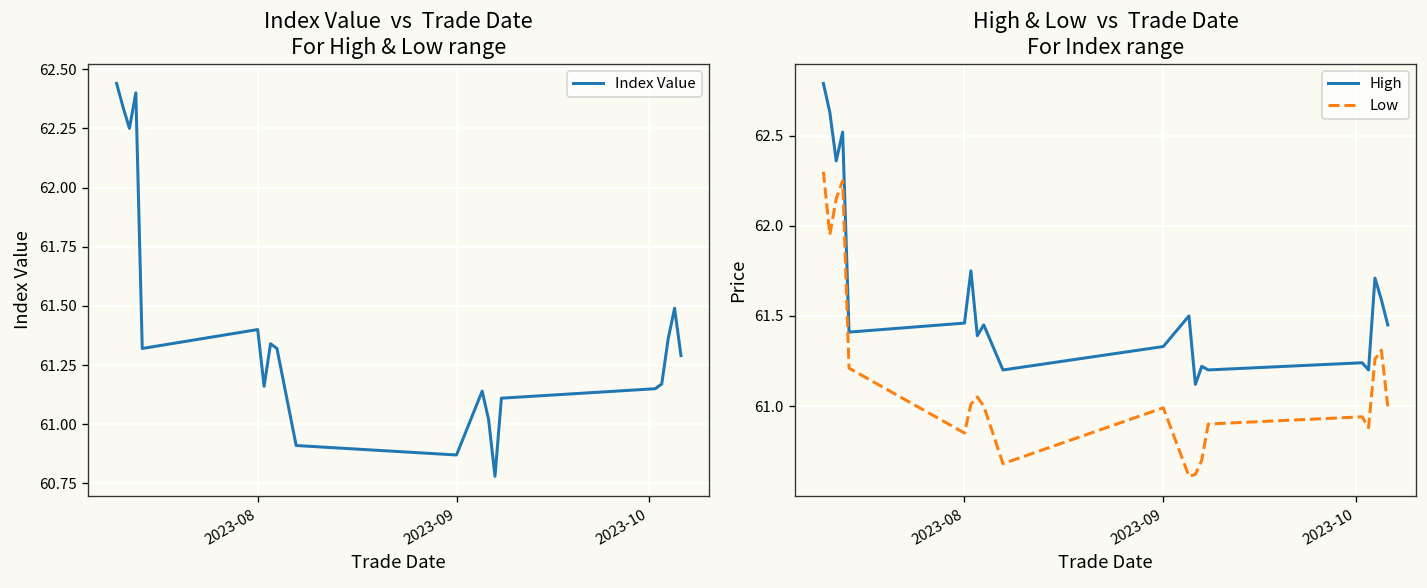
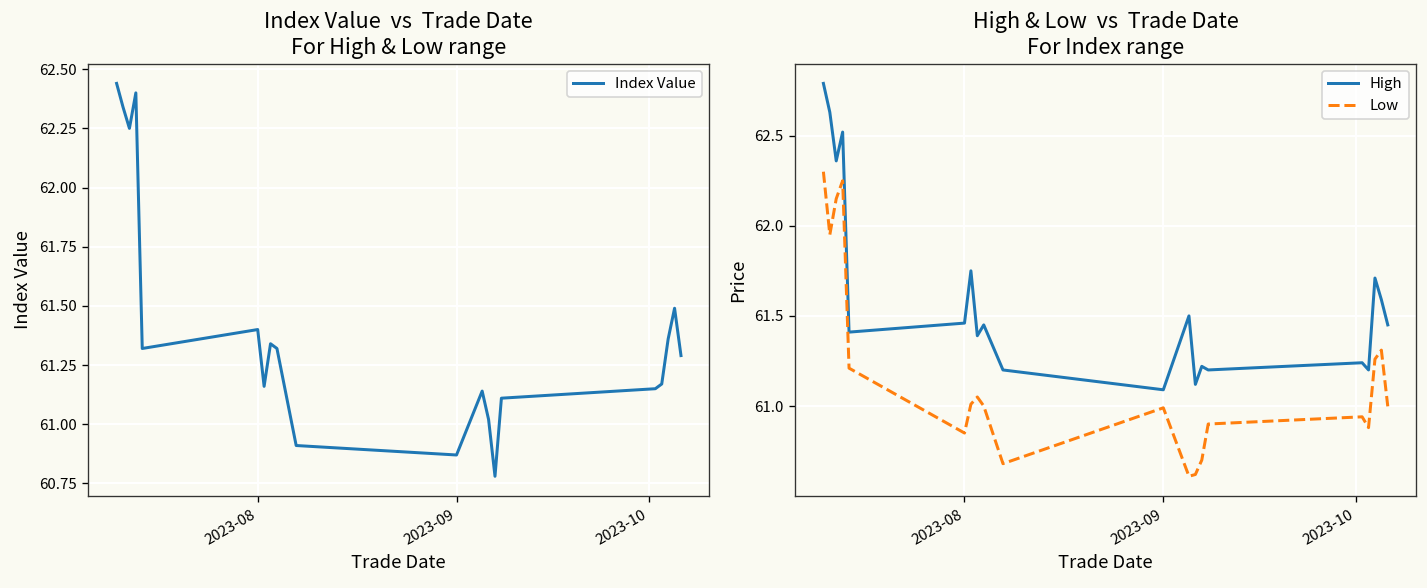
High & Low vs Trade Date For Index range, High, 2023-09: 61.33 -> 61.09
